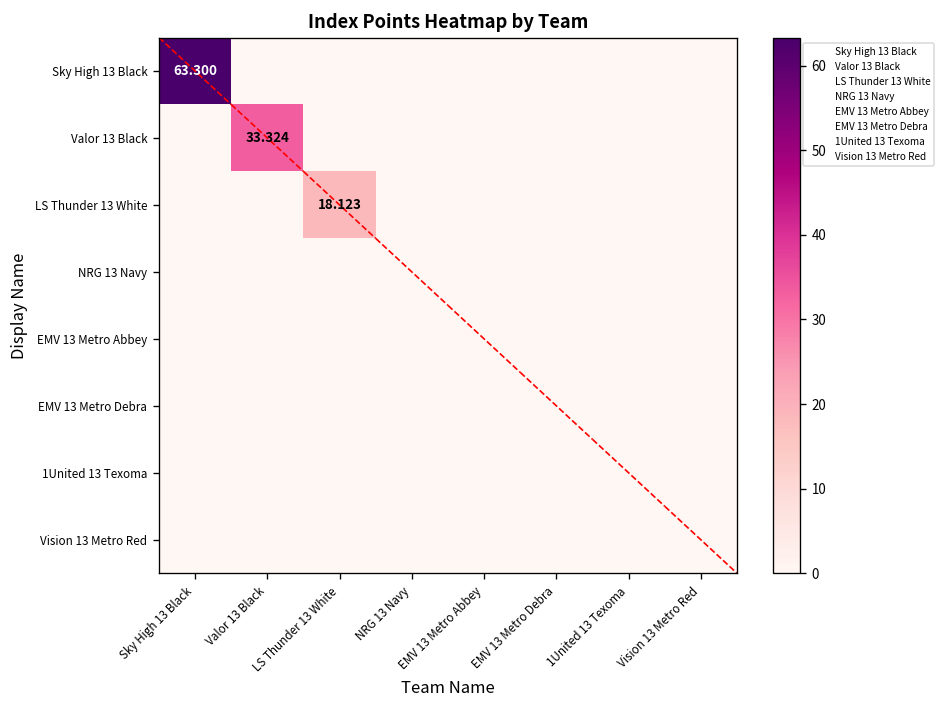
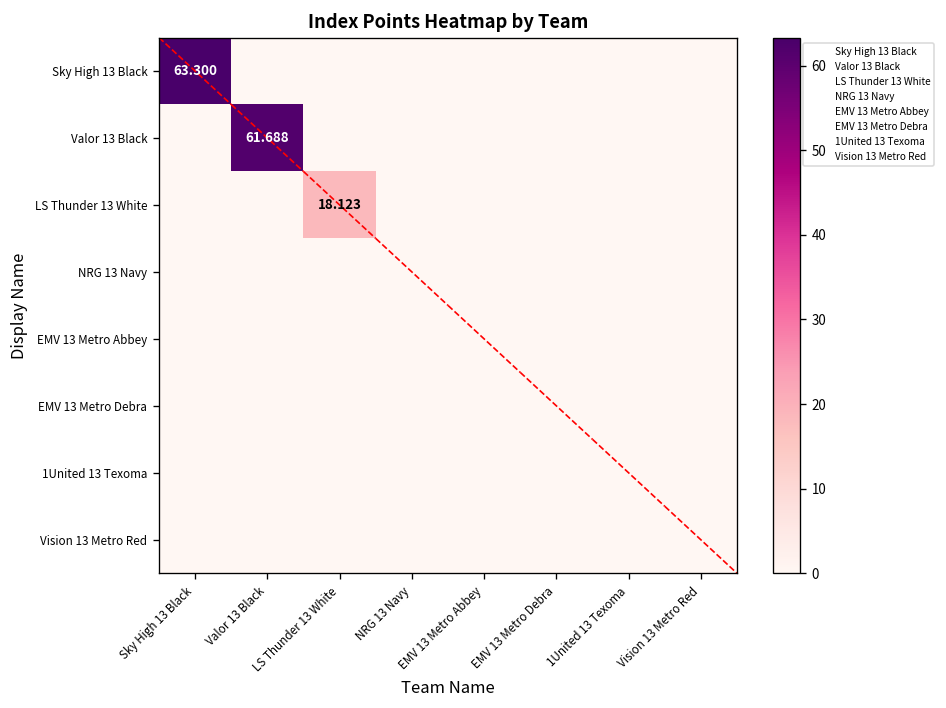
Valor 13 Black, Valor 13 Black: 33.324 -> 61.688
